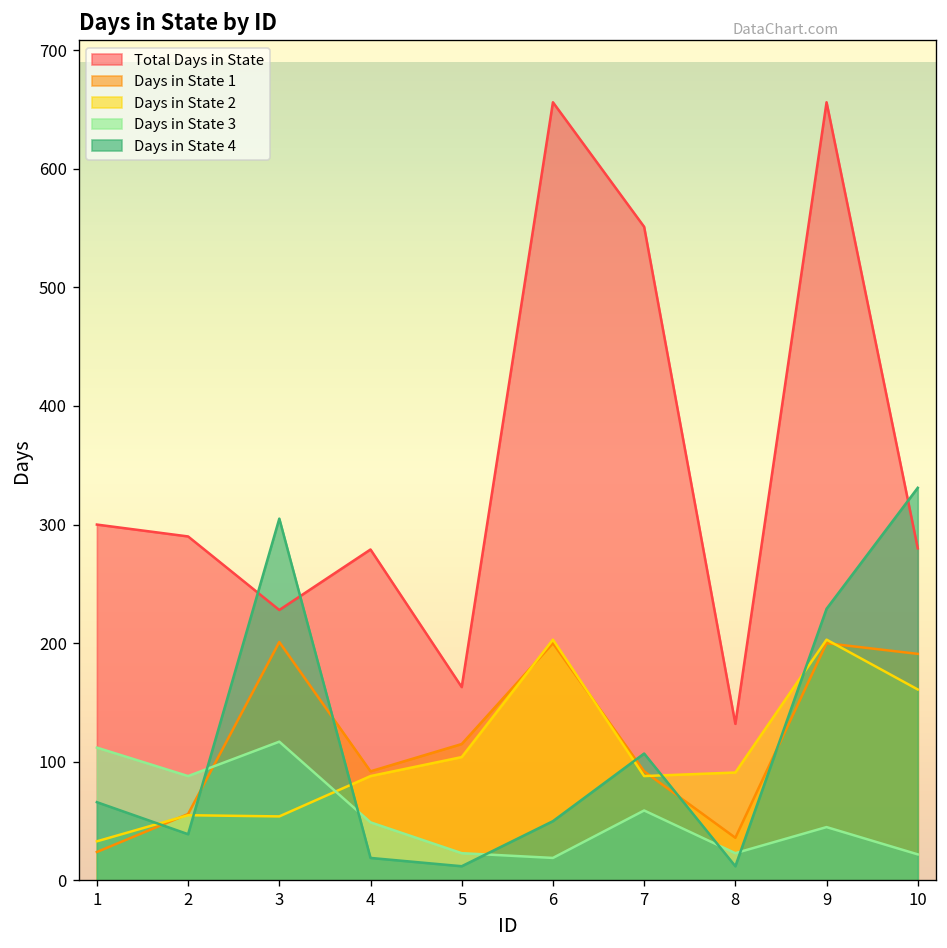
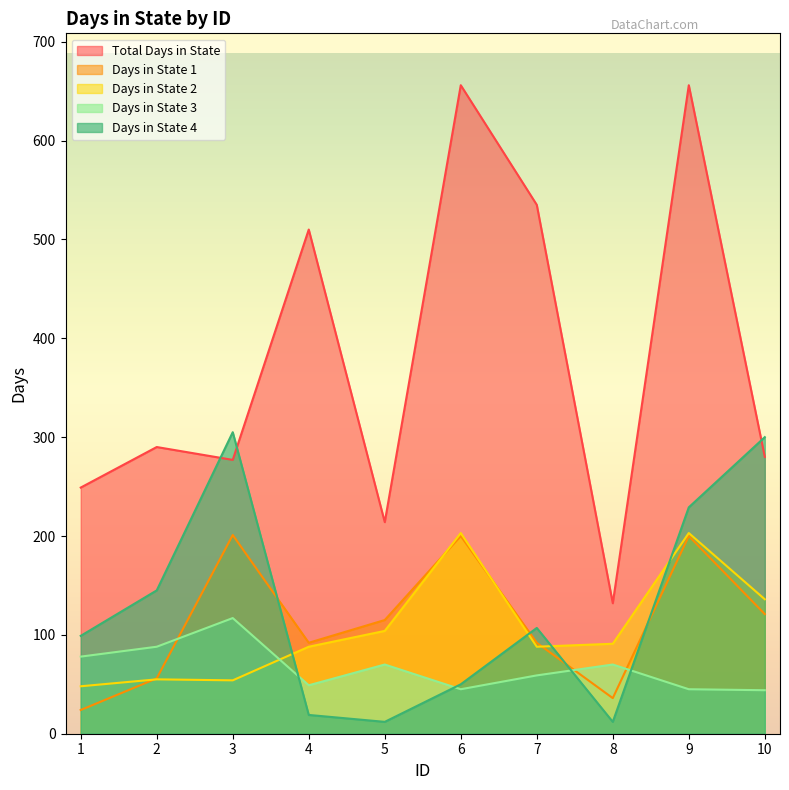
Total Days in State, 1: 300 -> 250
Days in State 2, 1: 30 -> 50
Days in State 3, 1: 110 -> 80
Days in State 4, 1: 70 -> 100
Days in State 4, 2: 40 -> 150
Total Days in State, 3: 230 -> 280
Total Days in State, 4: 280 -> 510
Total Days in State, 5: 160 -> 210
Days in State 3, 5: 20 -> 70
Days in State 3, 6: 20 -> 50
Total Days in State, 7: 550 -> 540
Days in State 3, 8: 20 -> 70
Days in State 1, 10: 190 -> 120
Days in State 2, 10: 160 -> 140
Days in State 3, 10: 20 -> 40
Days in State 4, 10: 330 -> 300
